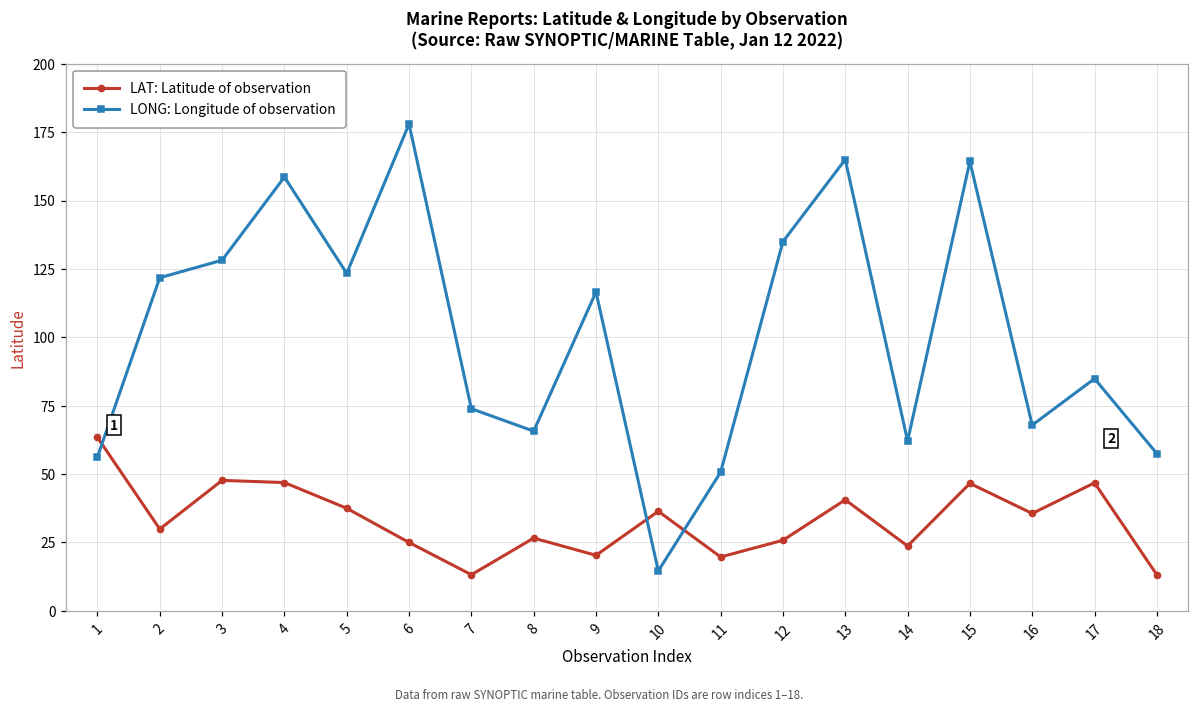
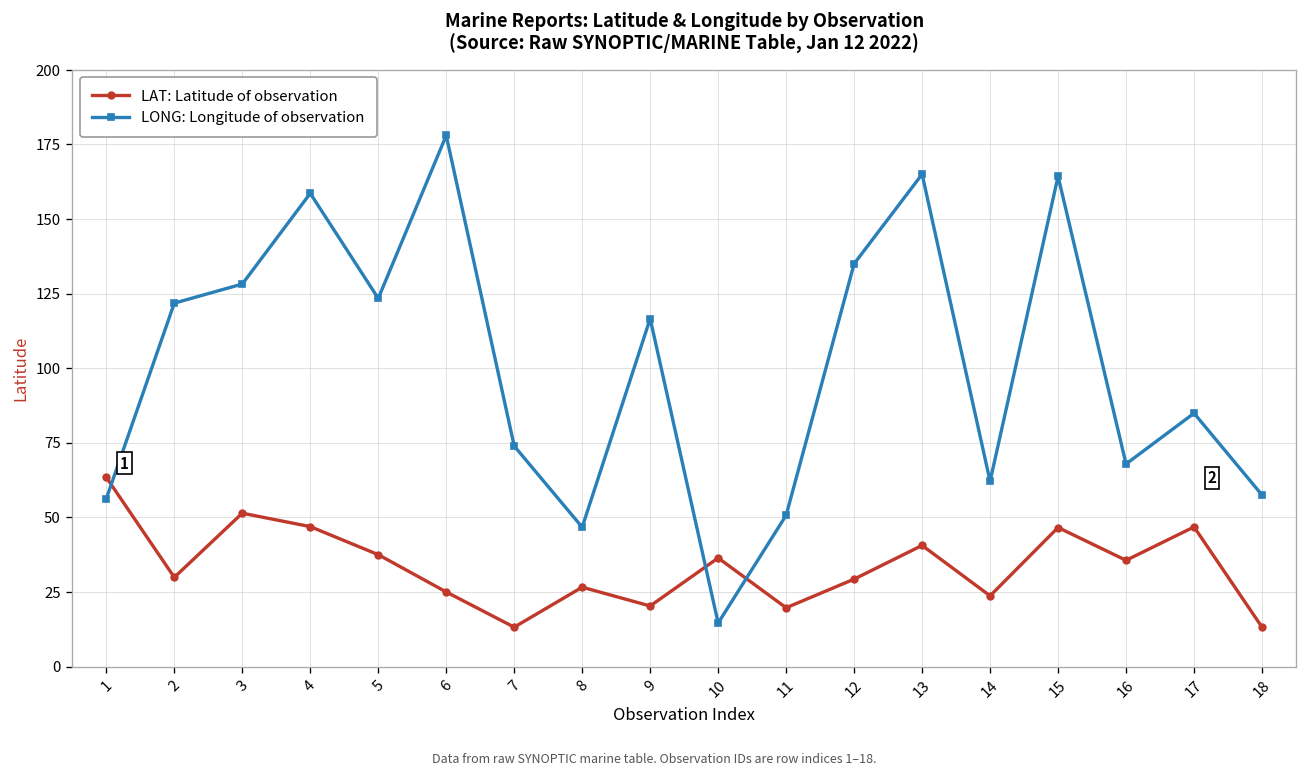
LAT: Latitude of observation, 3: 48 -> 51
LONG: Longitude of observation, 8: 66 -> 47
LAT: Latitude of observation, 12: 26 -> 29
